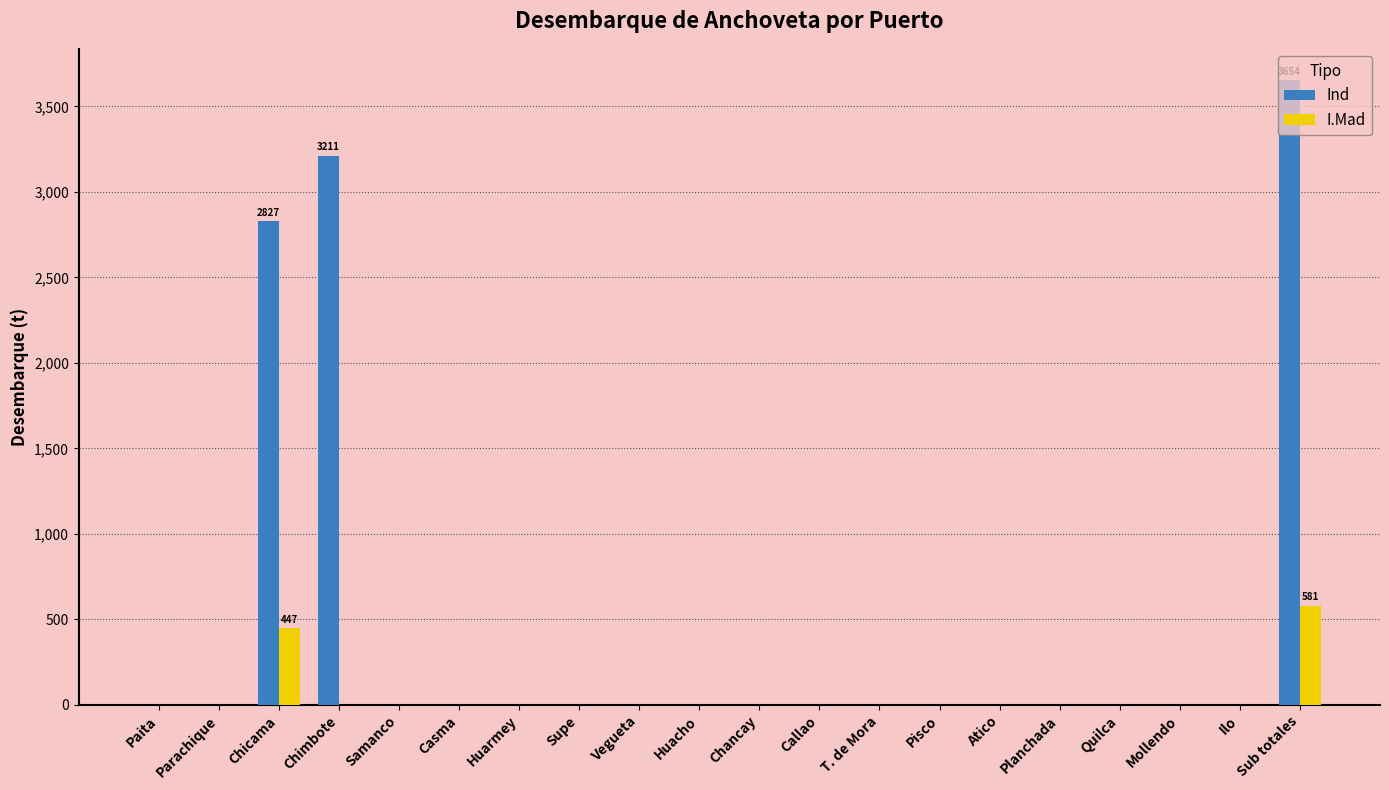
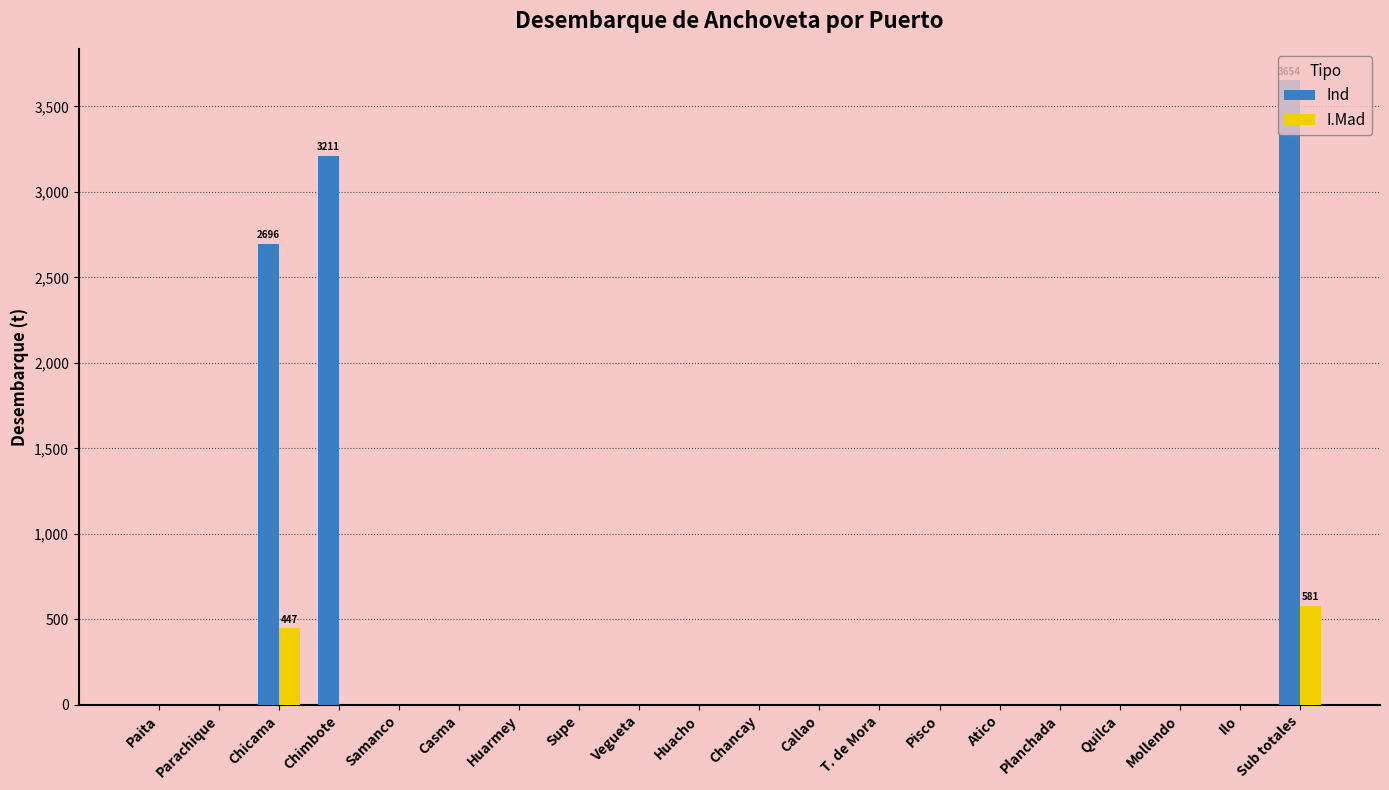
Ind, Chicama: 2827 -> 2696
